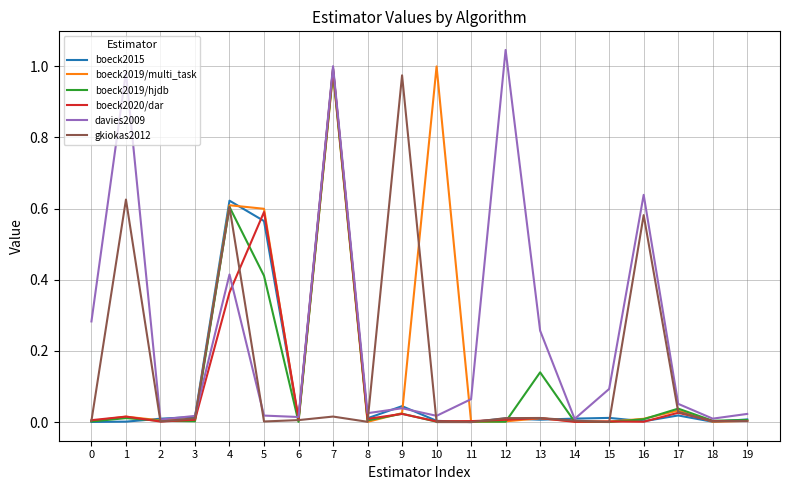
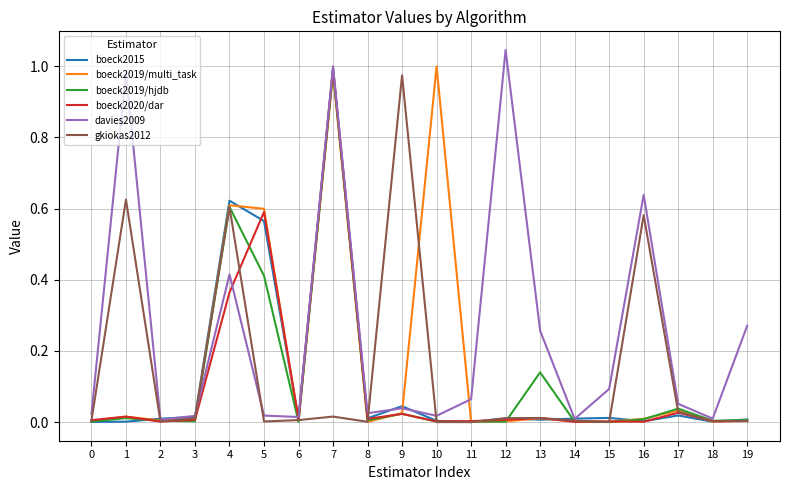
davies2009, 0: 0.28 -> 0.02
davies2009, 19: 0.02 -> 0.27
